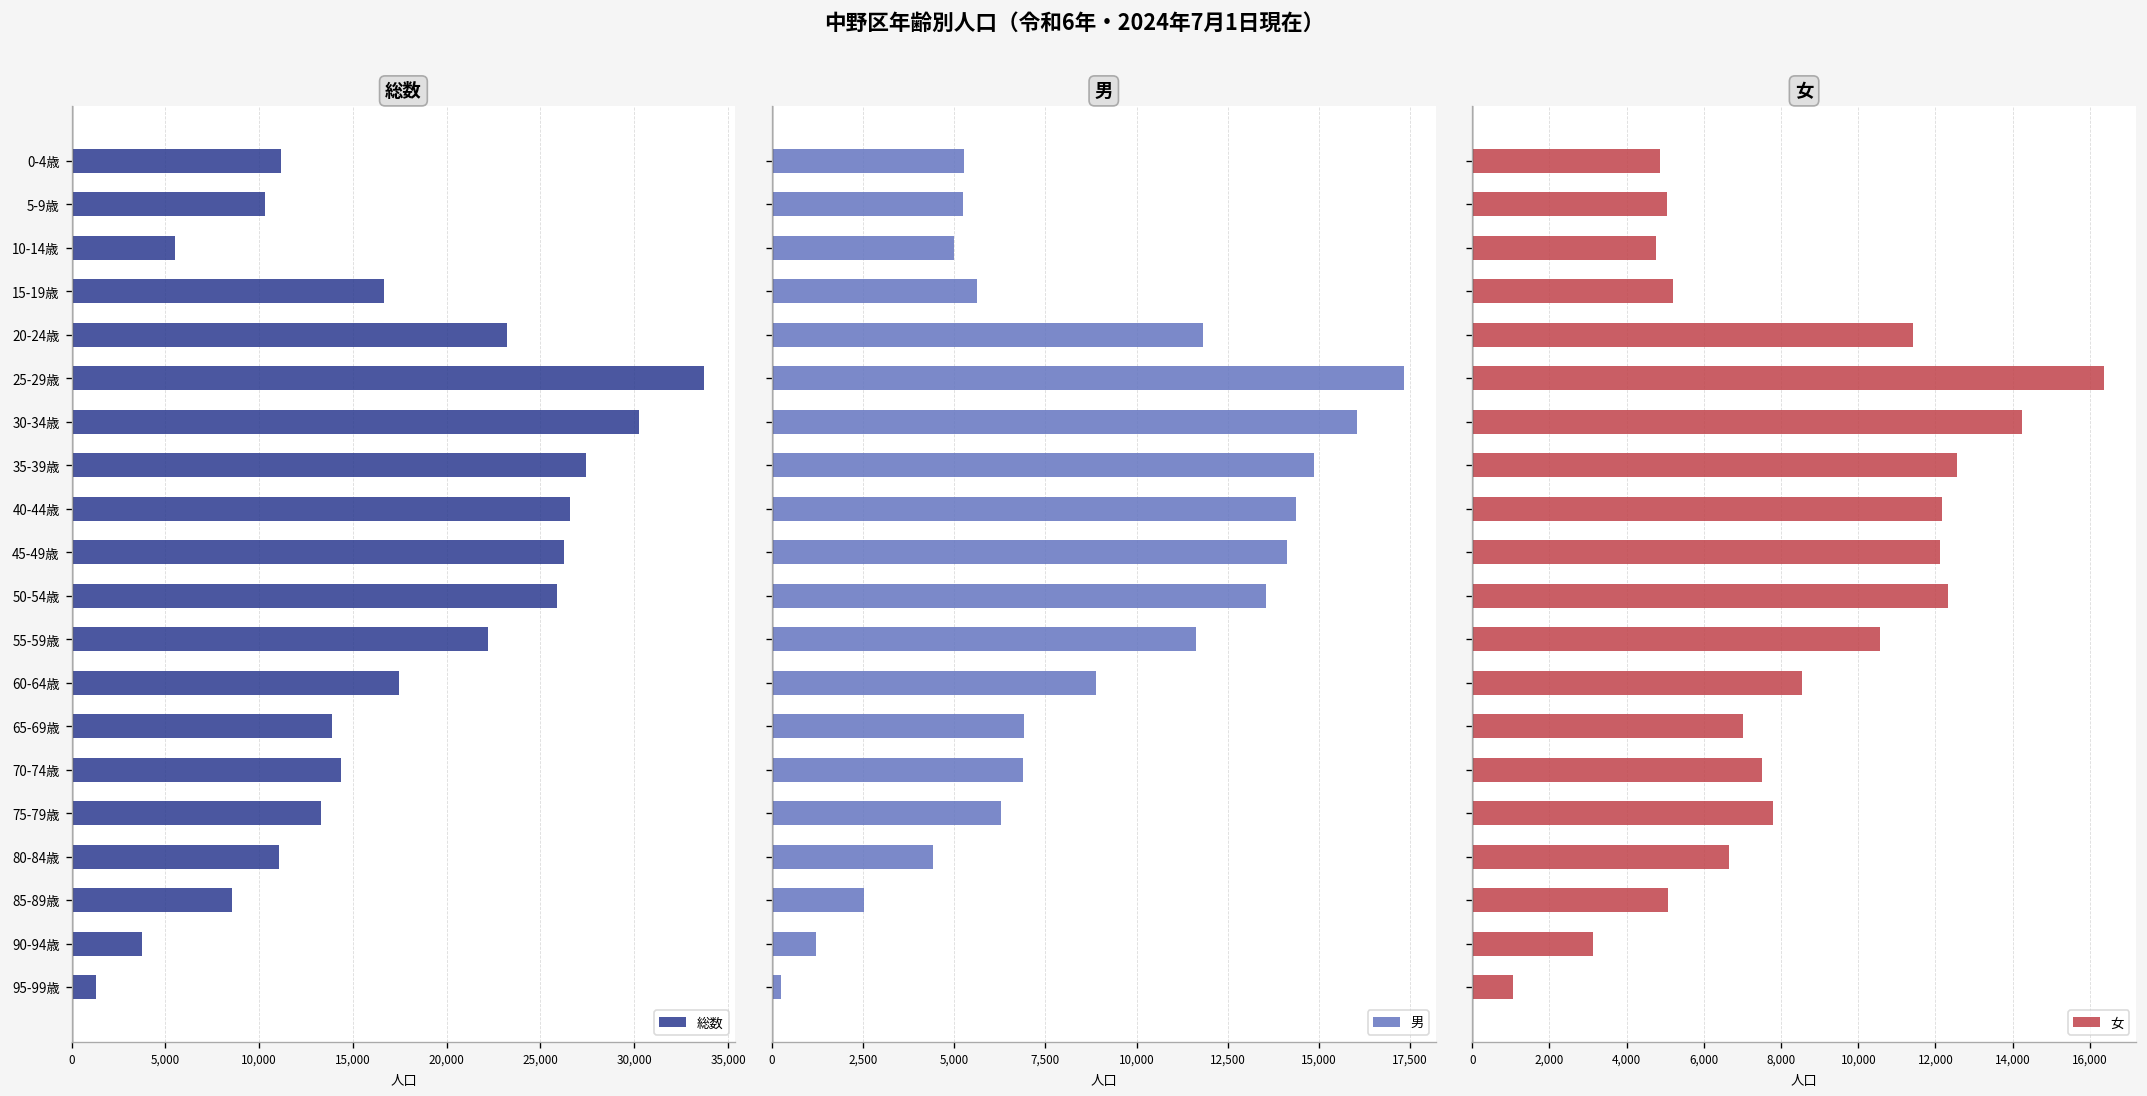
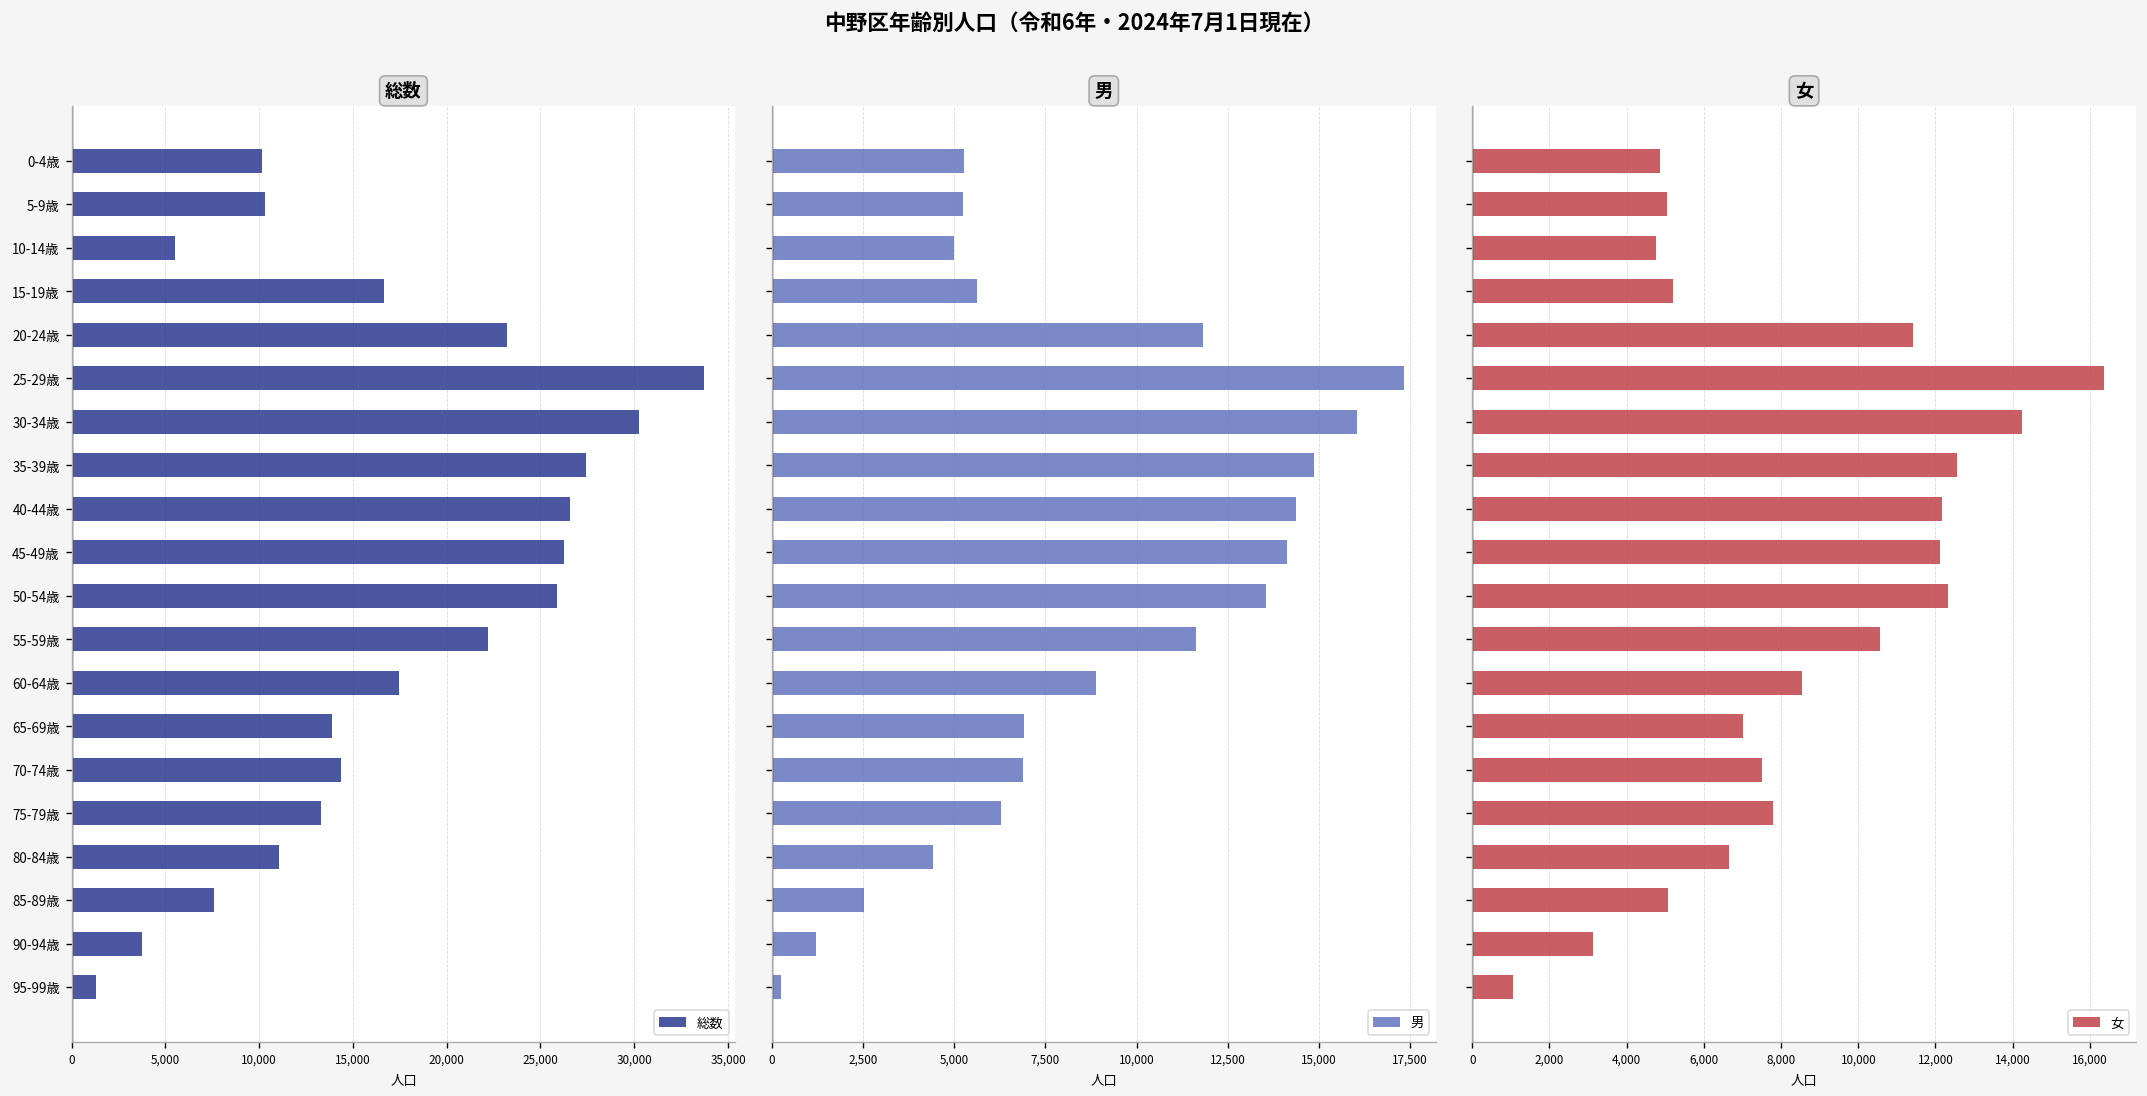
総数, 0-4歳: 11,100 -> 10,100
総数, 85-89歳: 8,500 -> 7,600
